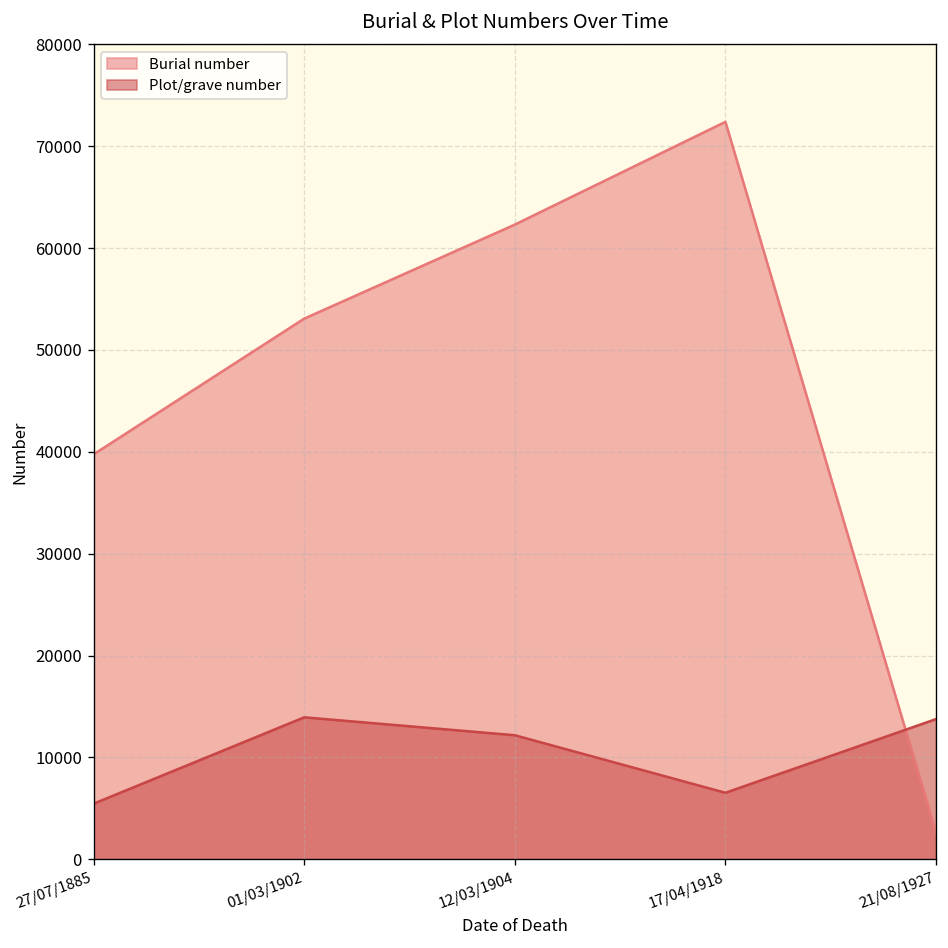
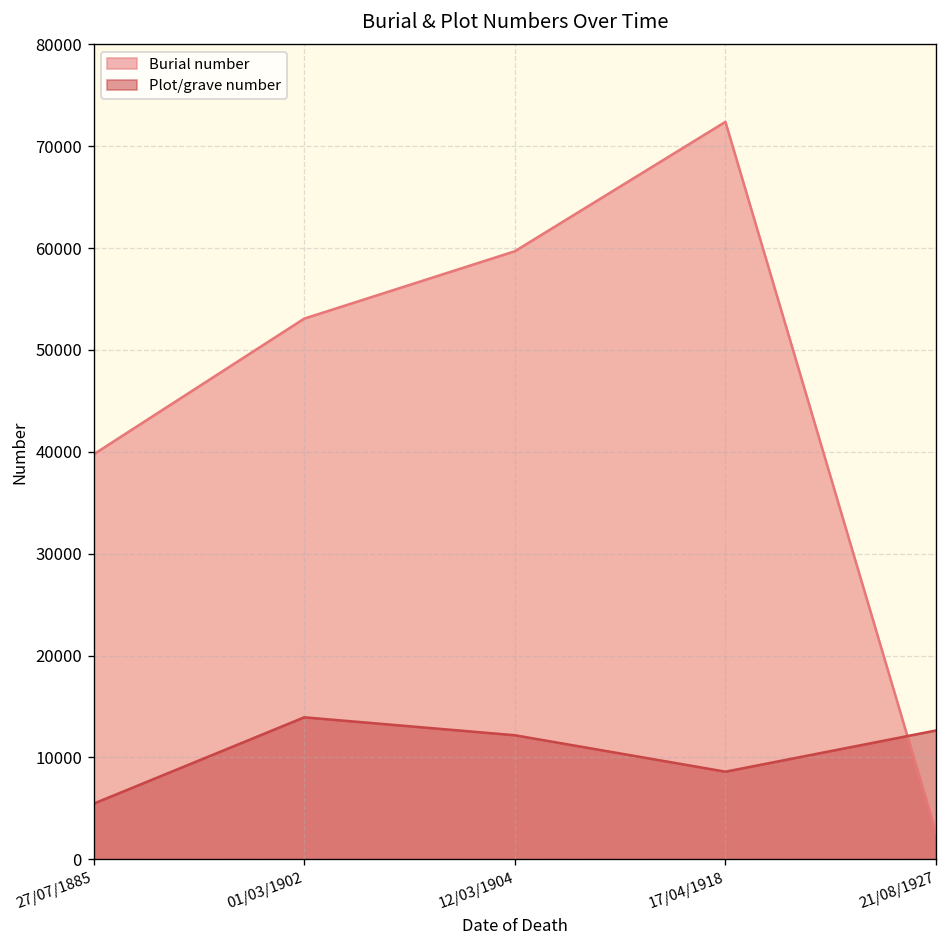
Burial number, 12/03/1904: 62000 -> 60000
Plot/grave number, 17/04/1918: 7000 -> 9000
Plot/grave number, 21/08/1927: 14000 -> 13000
